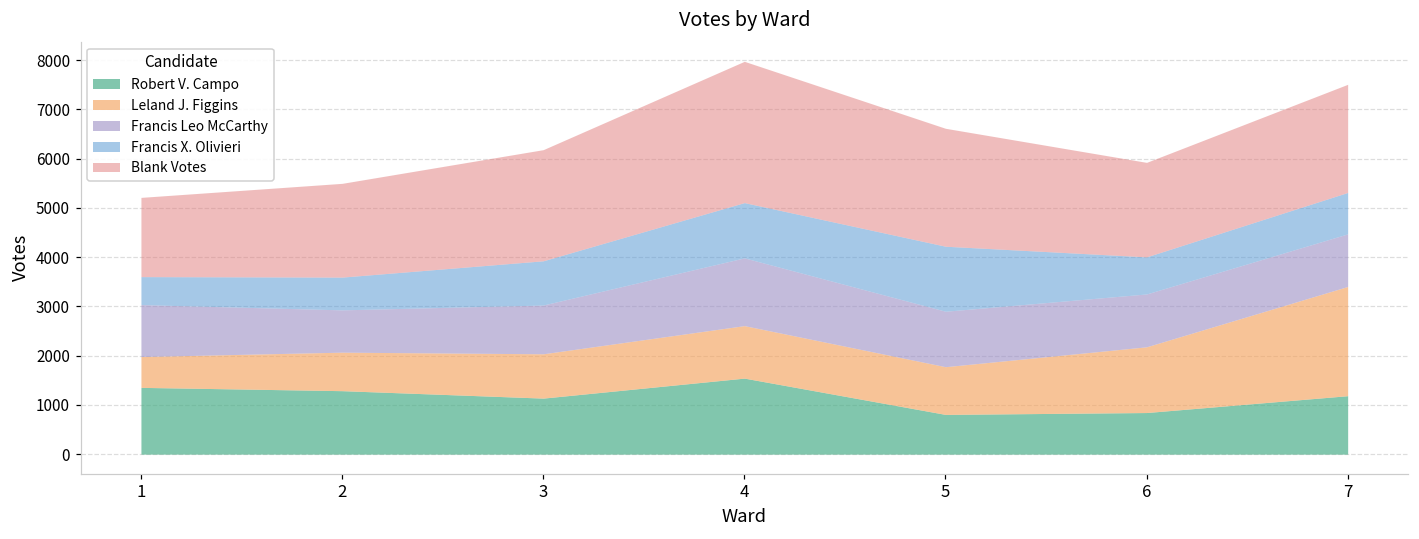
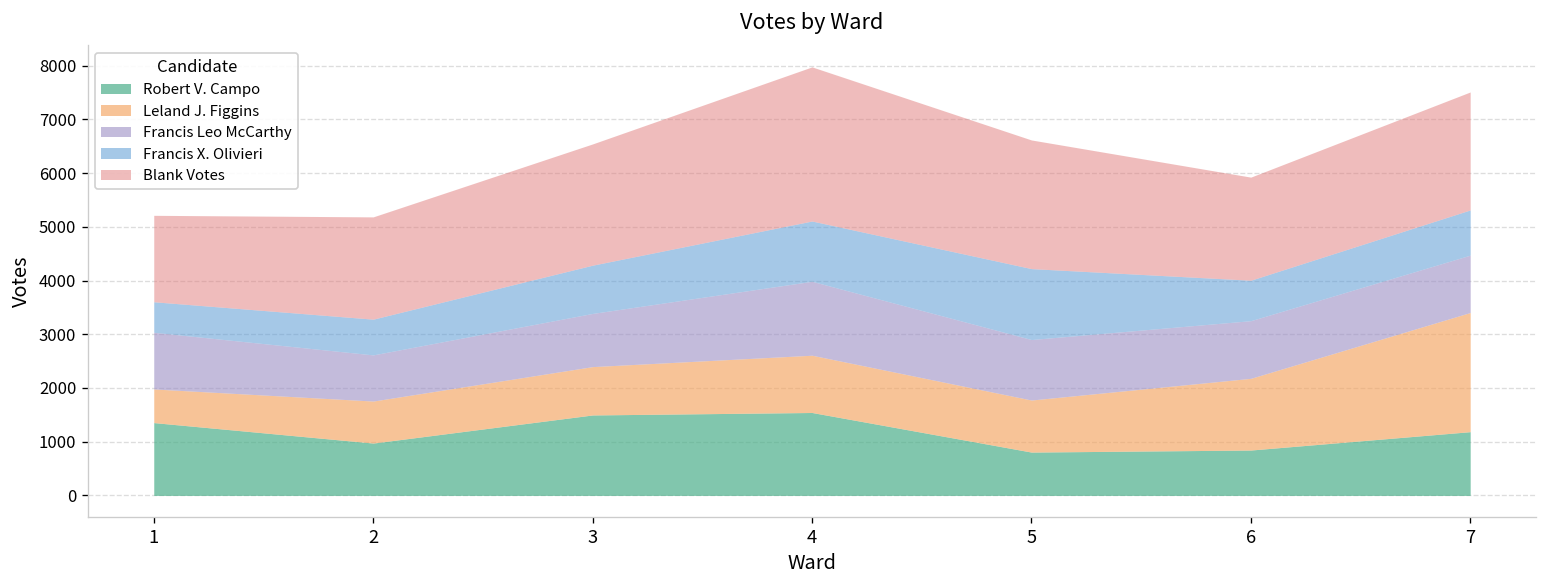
Robert V. Campo, 2: 1300 -> 1000
Robert V. Campo, 3: 1100 -> 1500
